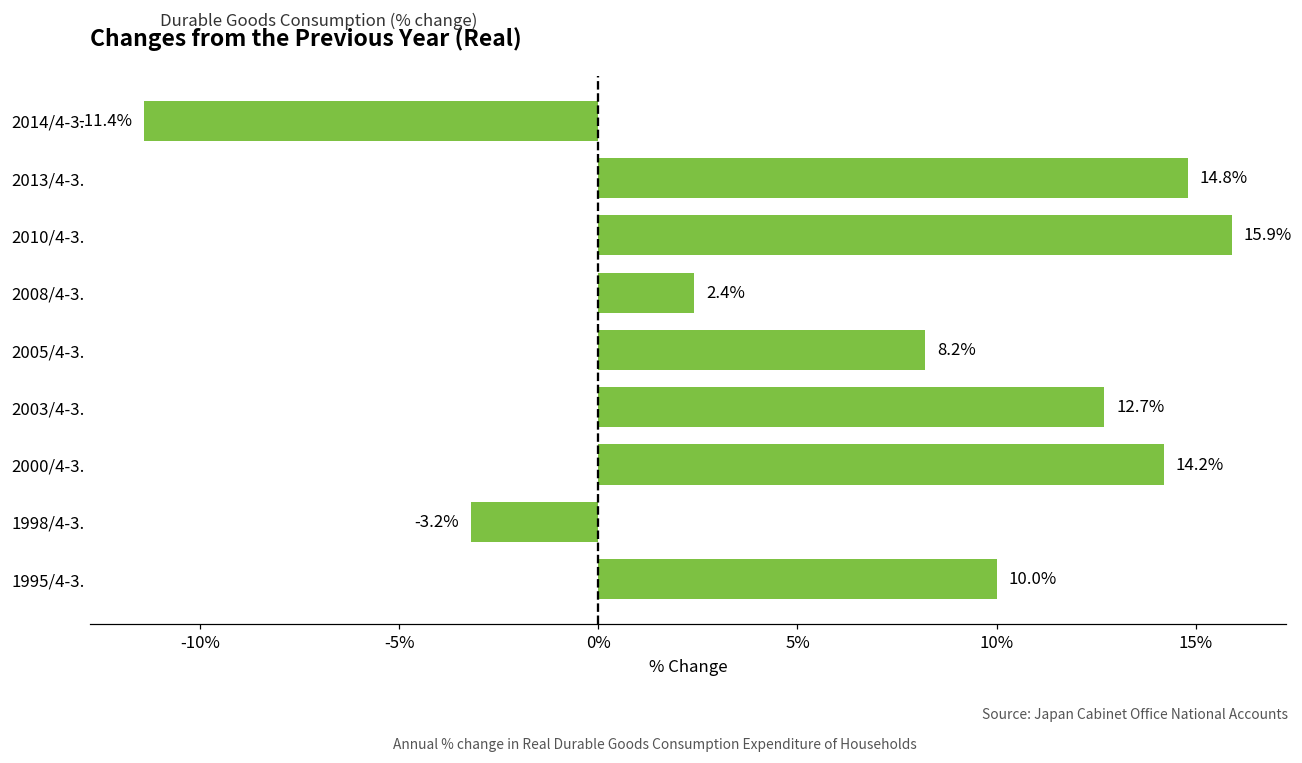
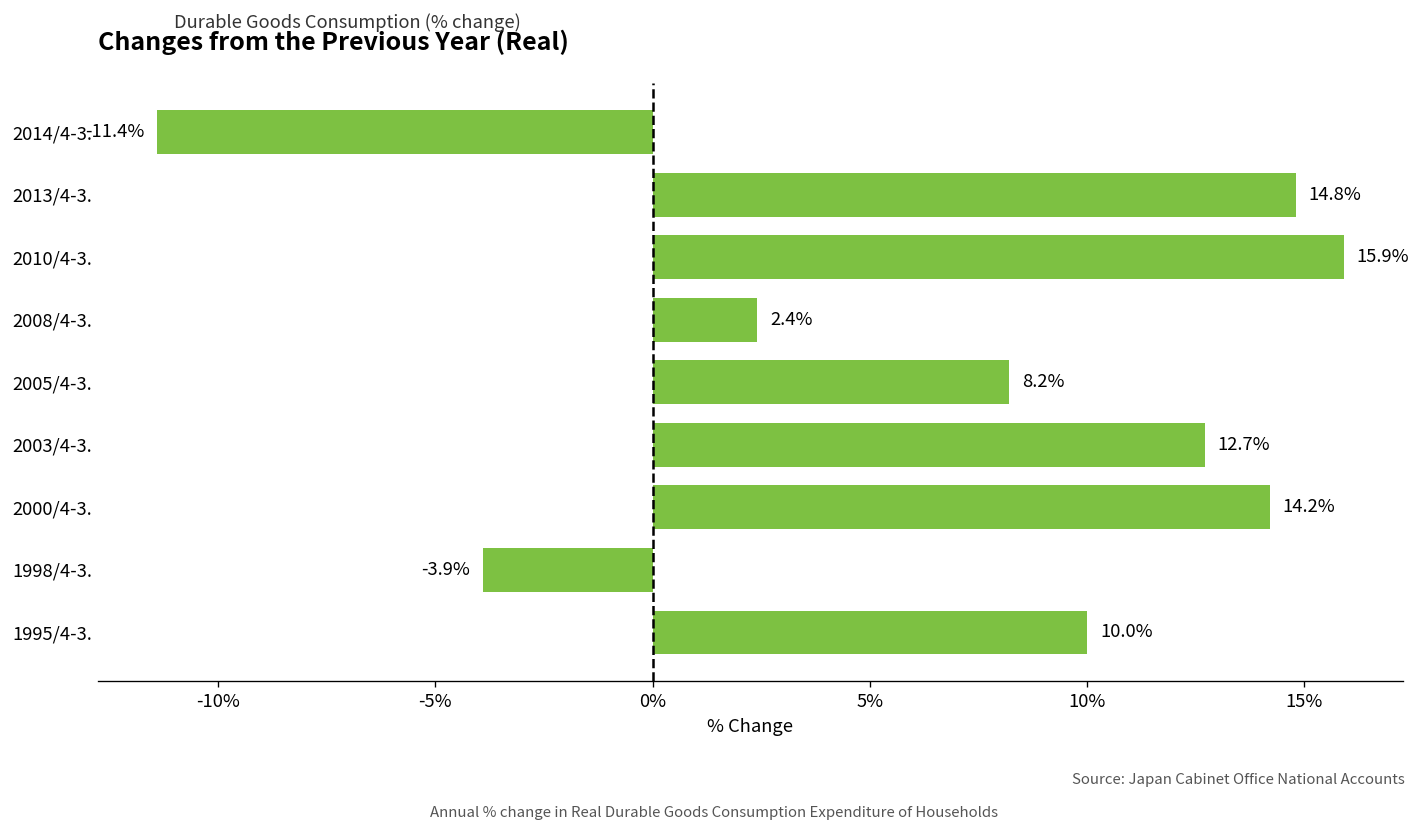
1998/4-3.: -3.2% -> -3.9%
